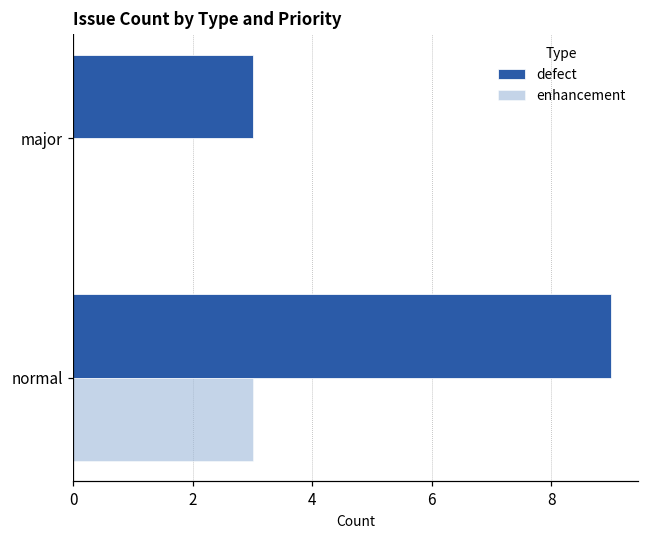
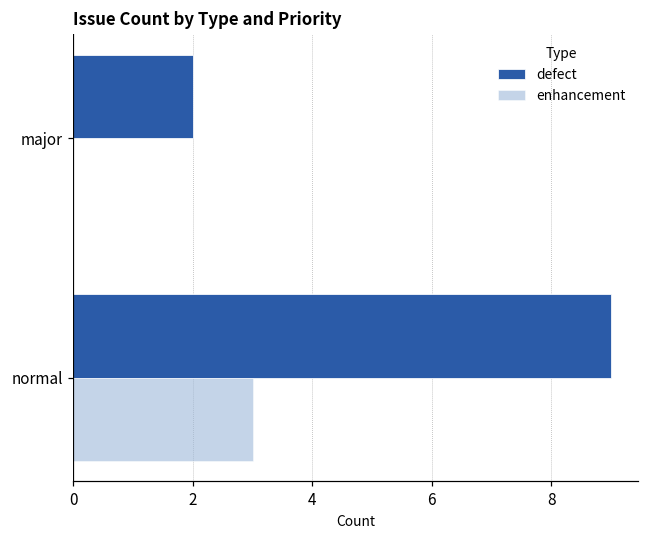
defect, major: 3 -> 2
